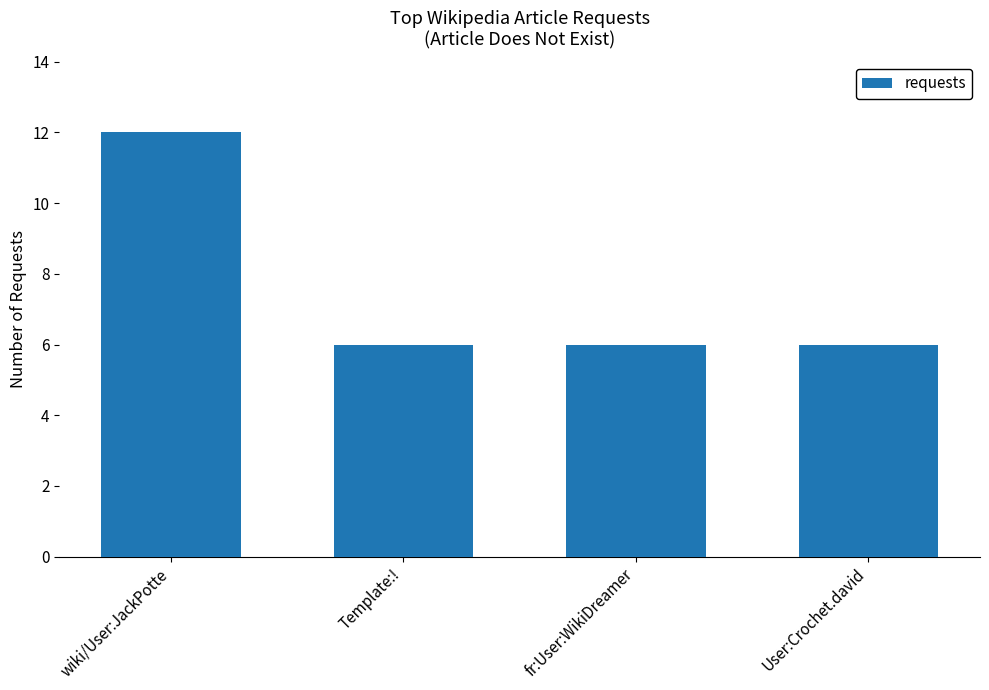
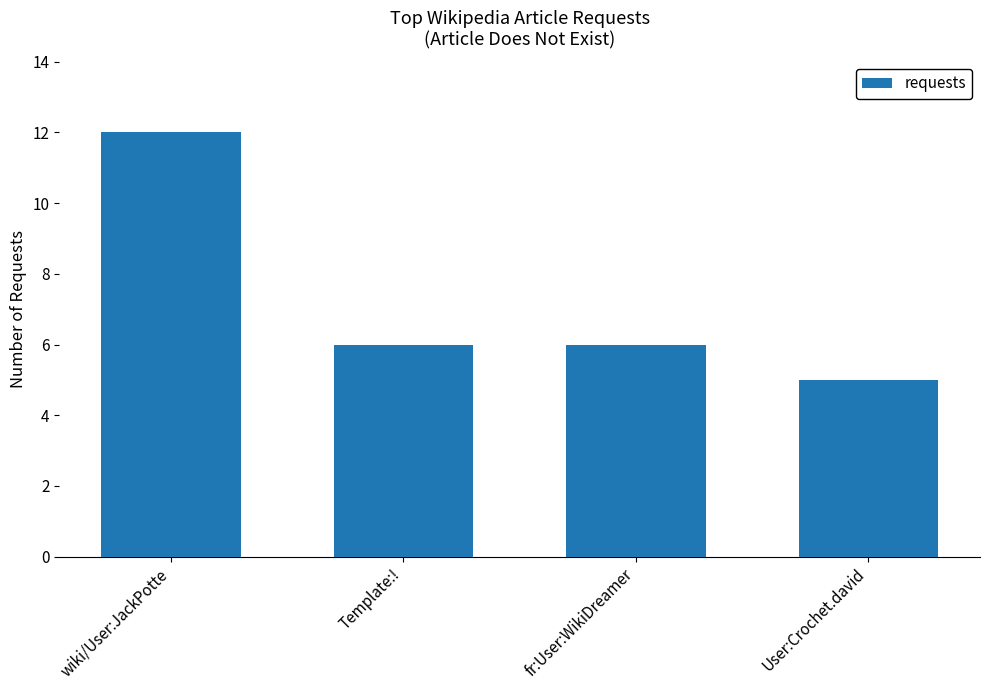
User:Crochet.david: 6 -> 5
